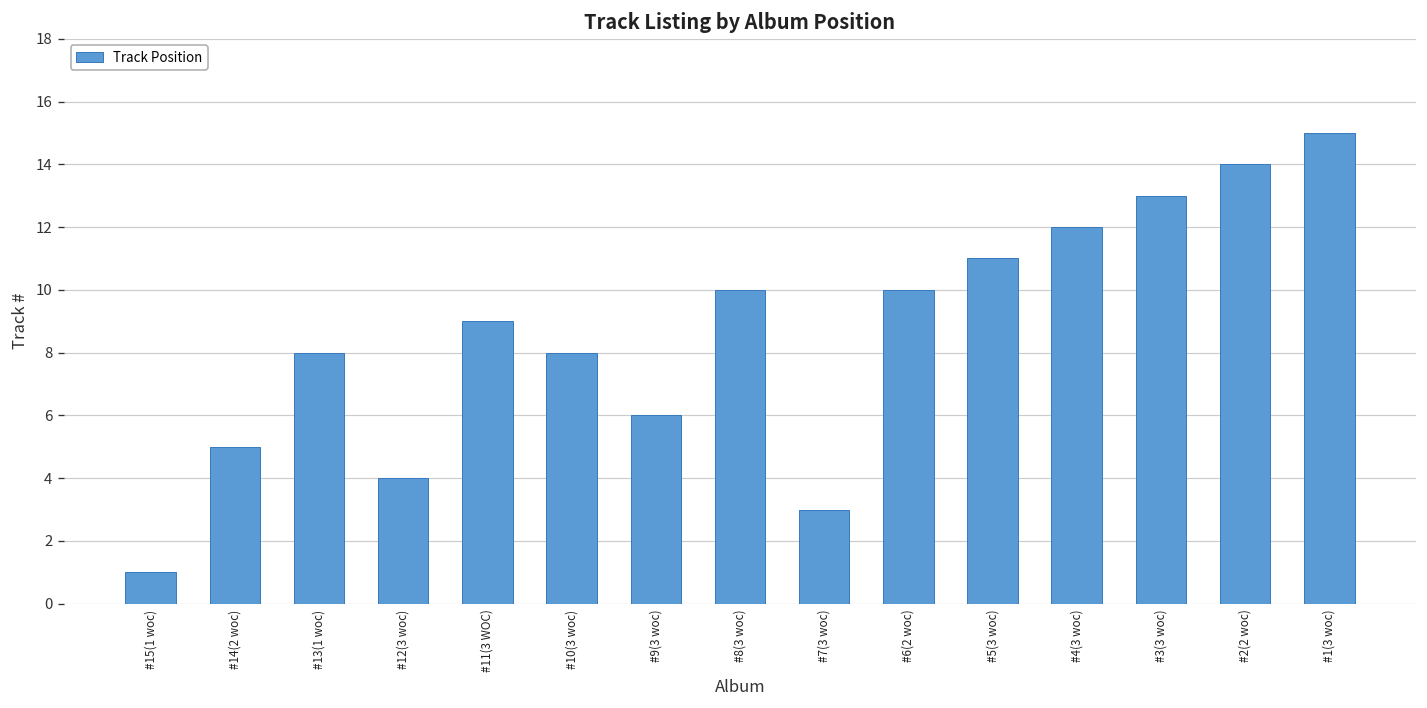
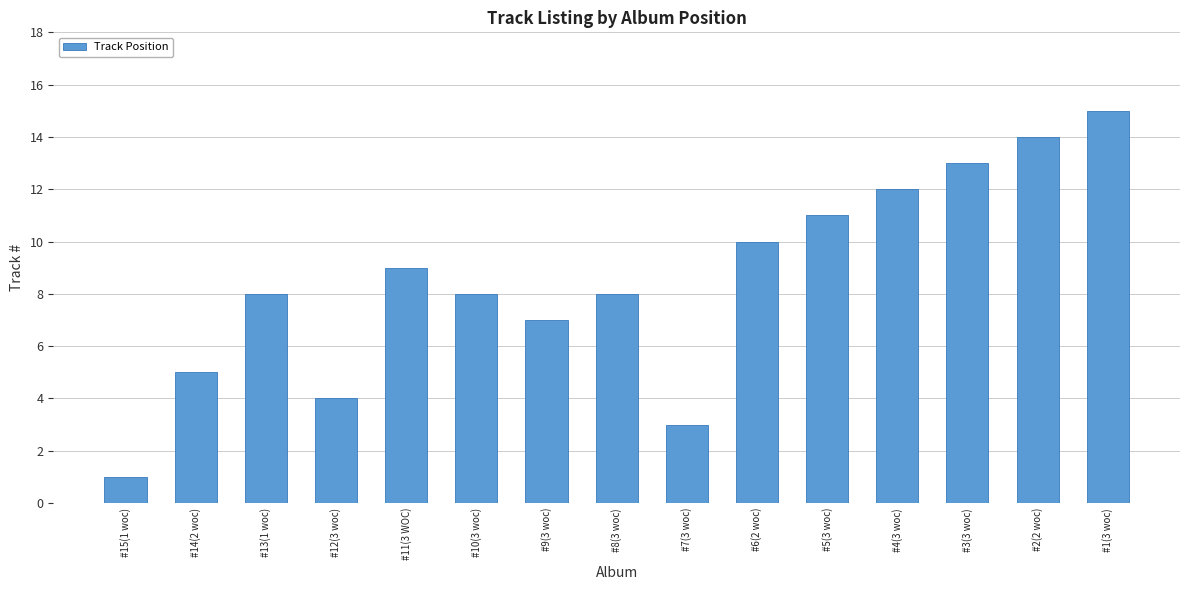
#9(3 woc): 6 -> 7
#8(3 woc): 10 -> 8
